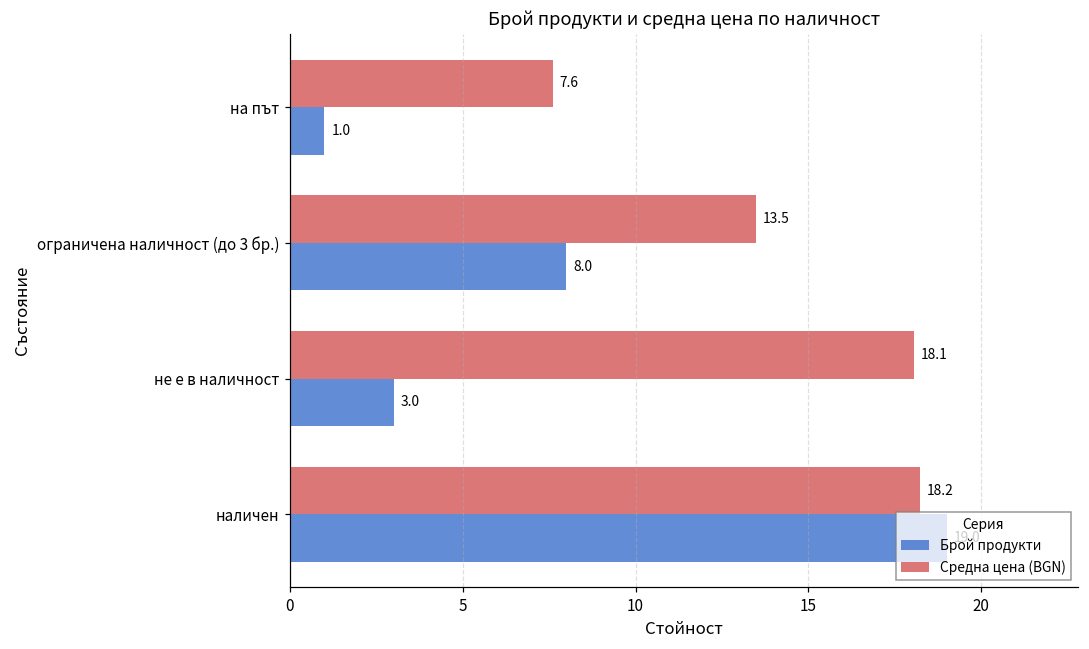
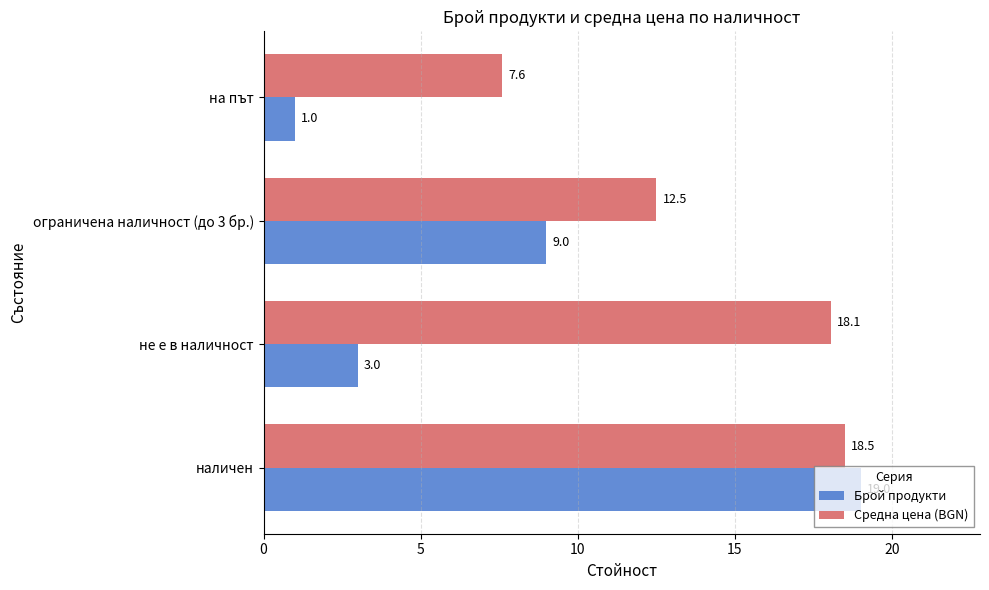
Средна цена (BGN), ограничена наличност (до 3 бр.): 13.5 -> 12.5
Брой продукти, ограничена наличност (до 3 бр.): 8.0 -> 9.0
Средна цена (BGN), наличен: 18.2 -> 18.5
